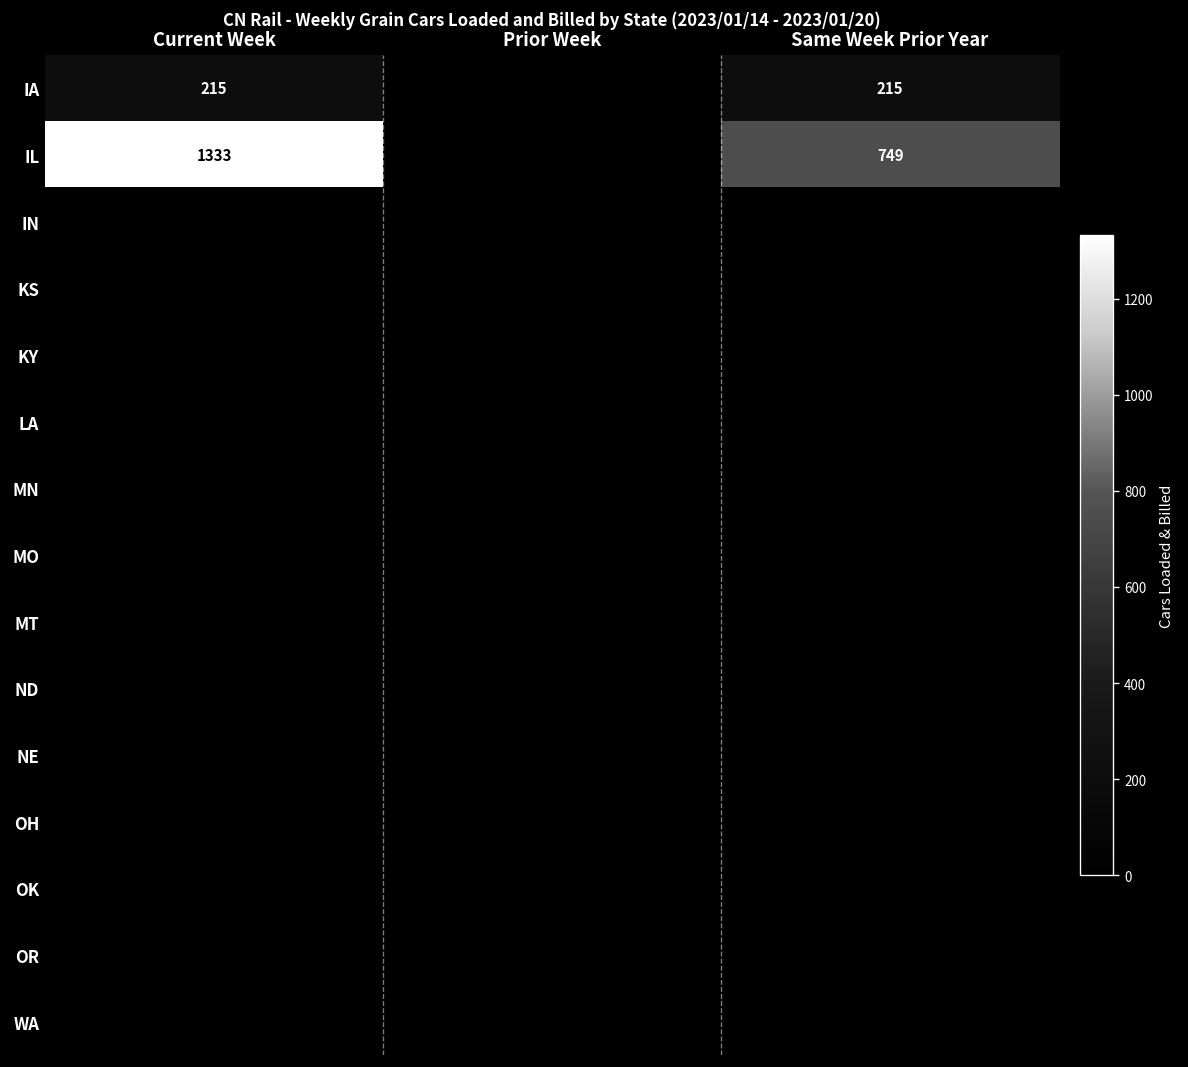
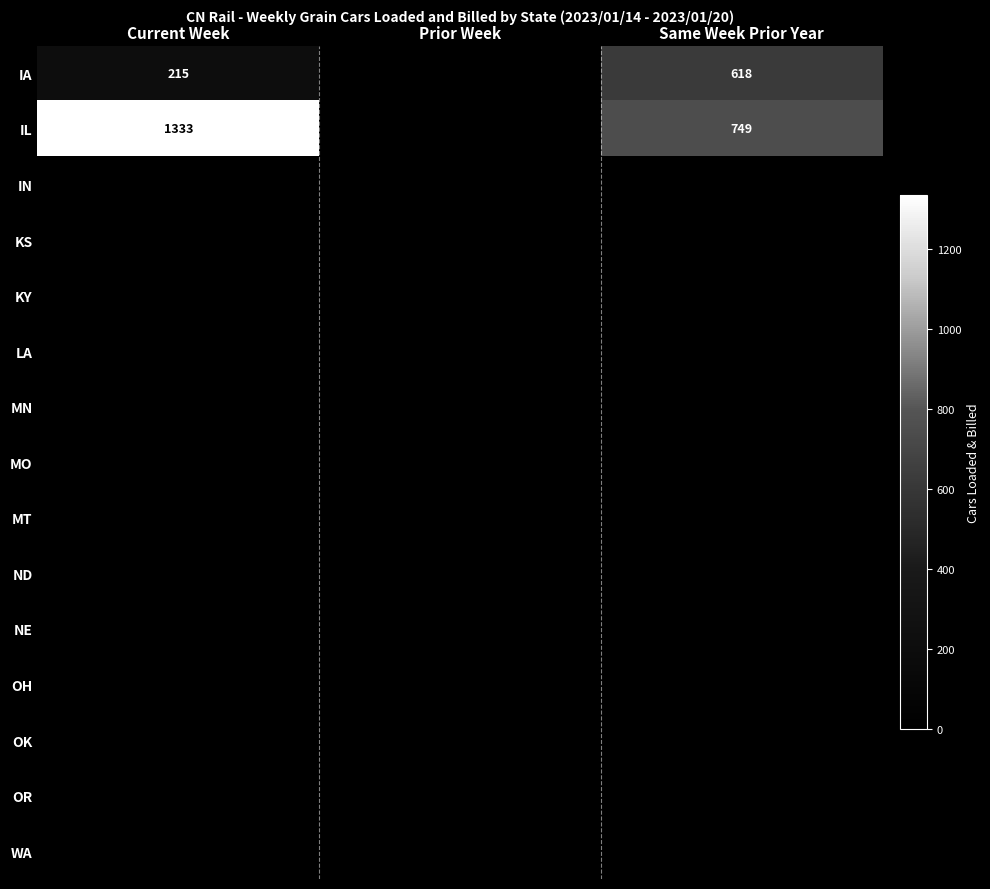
IA, Same Week Prior Year: 215 -> 618
